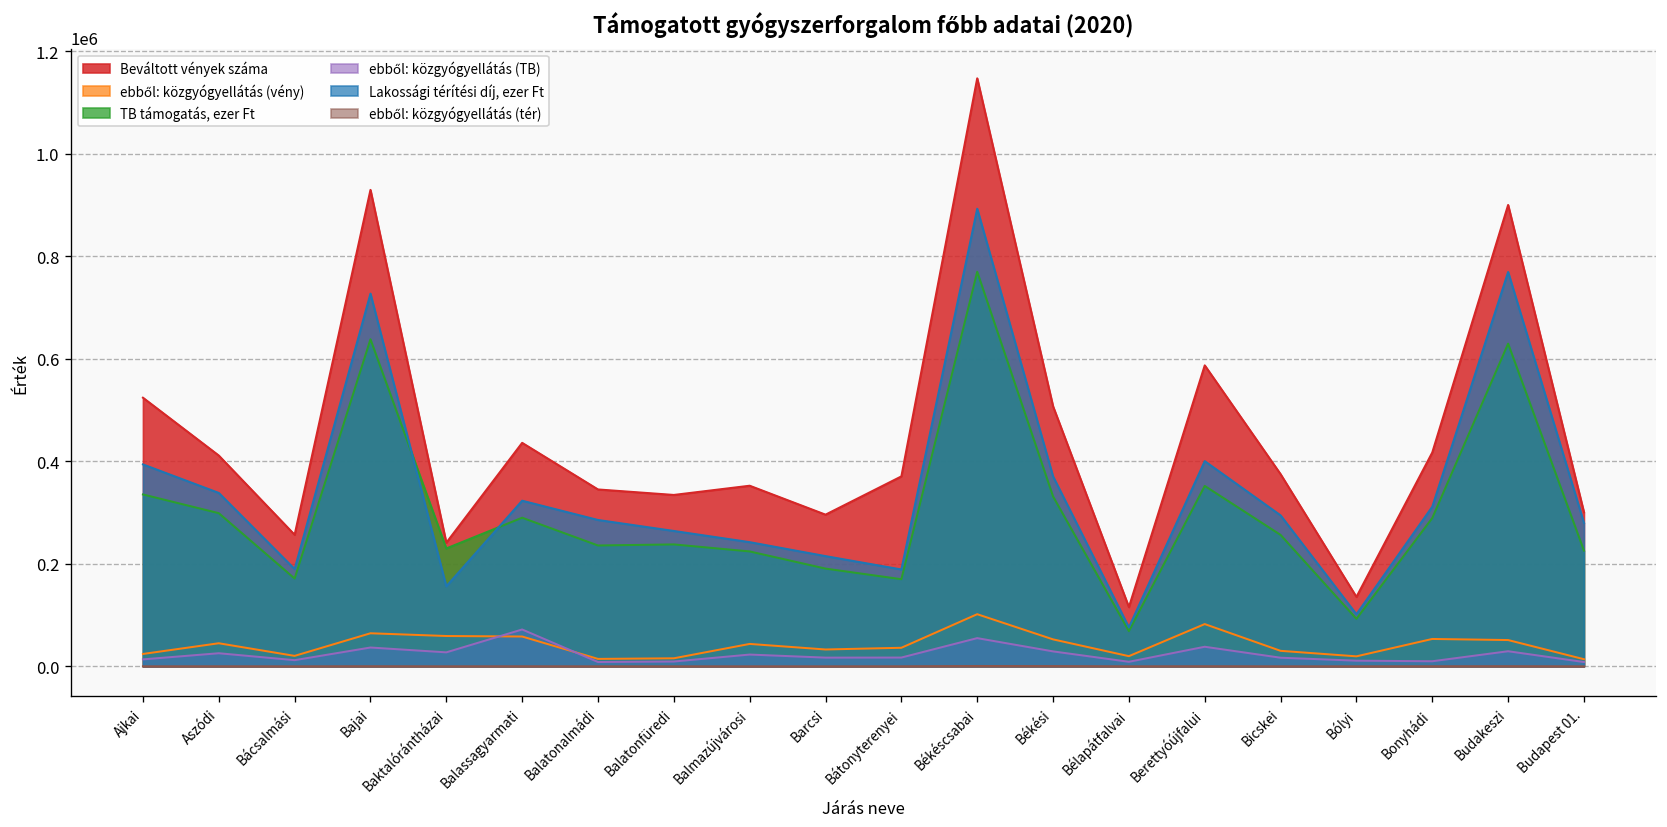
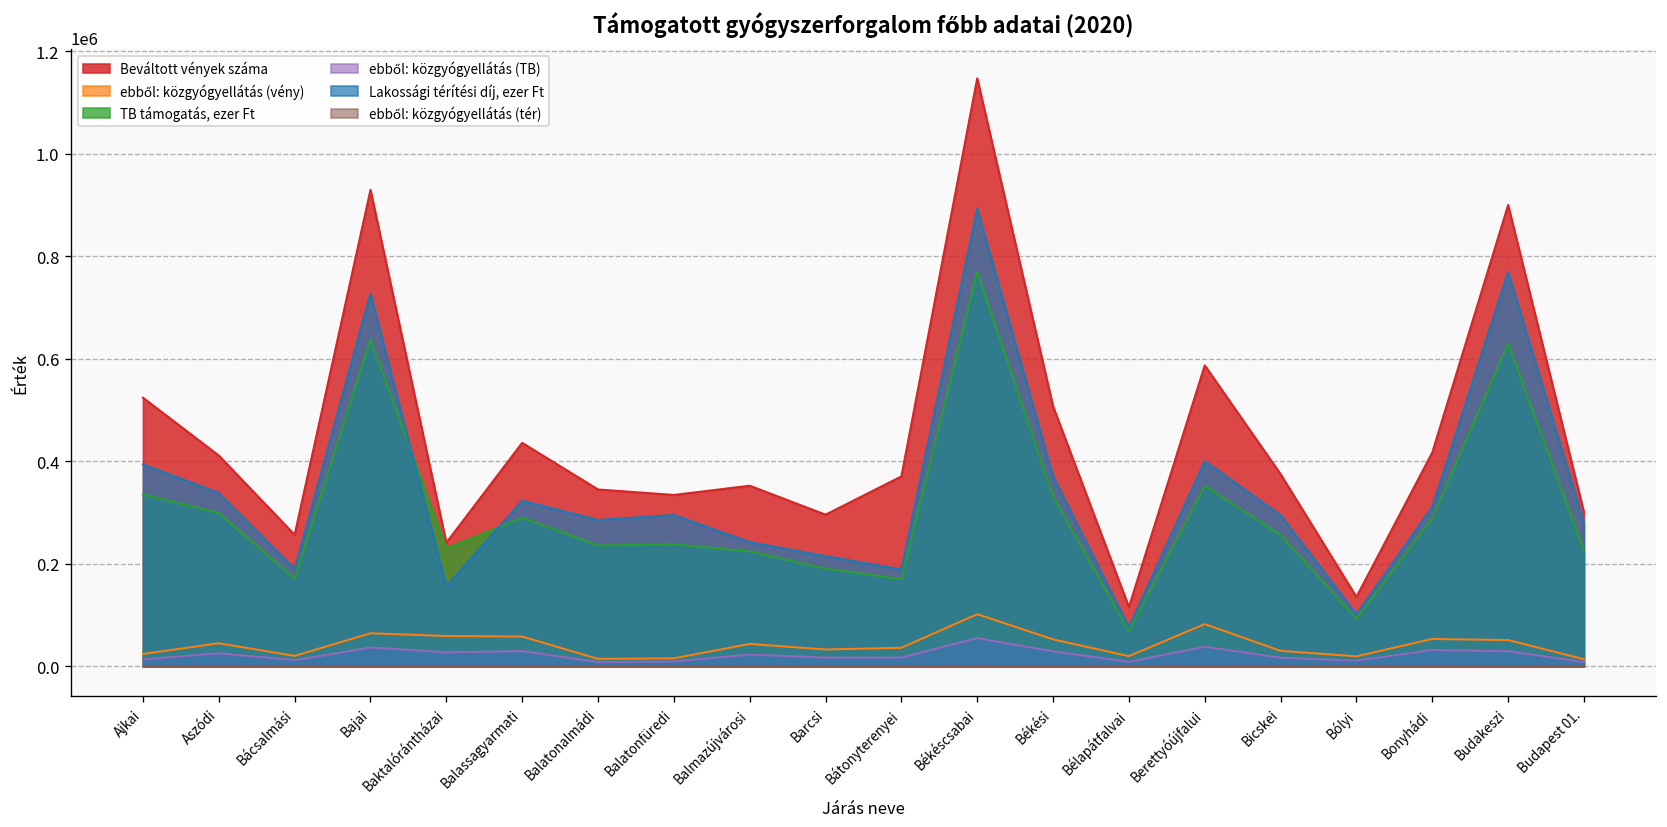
ebből: közgyógyellátás (TB), Balassagyarmati: 70000 -> 30000
Lakossági térítési díj, ezer Ft, Balatonfüredi: 260000 -> 300000
ebből: közgyógyellátás (TB), Bonyhádi: 10000 -> 30000
